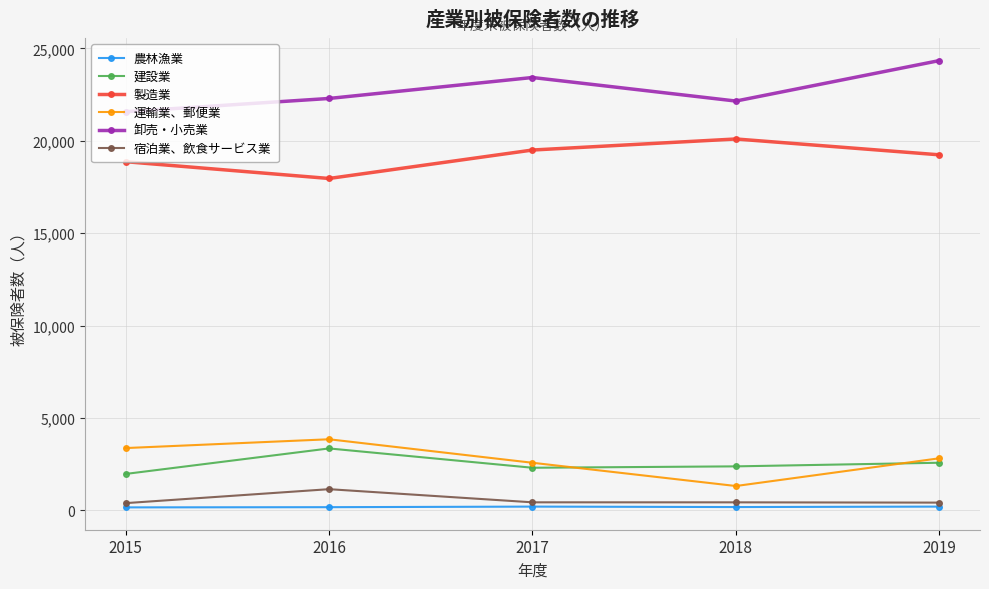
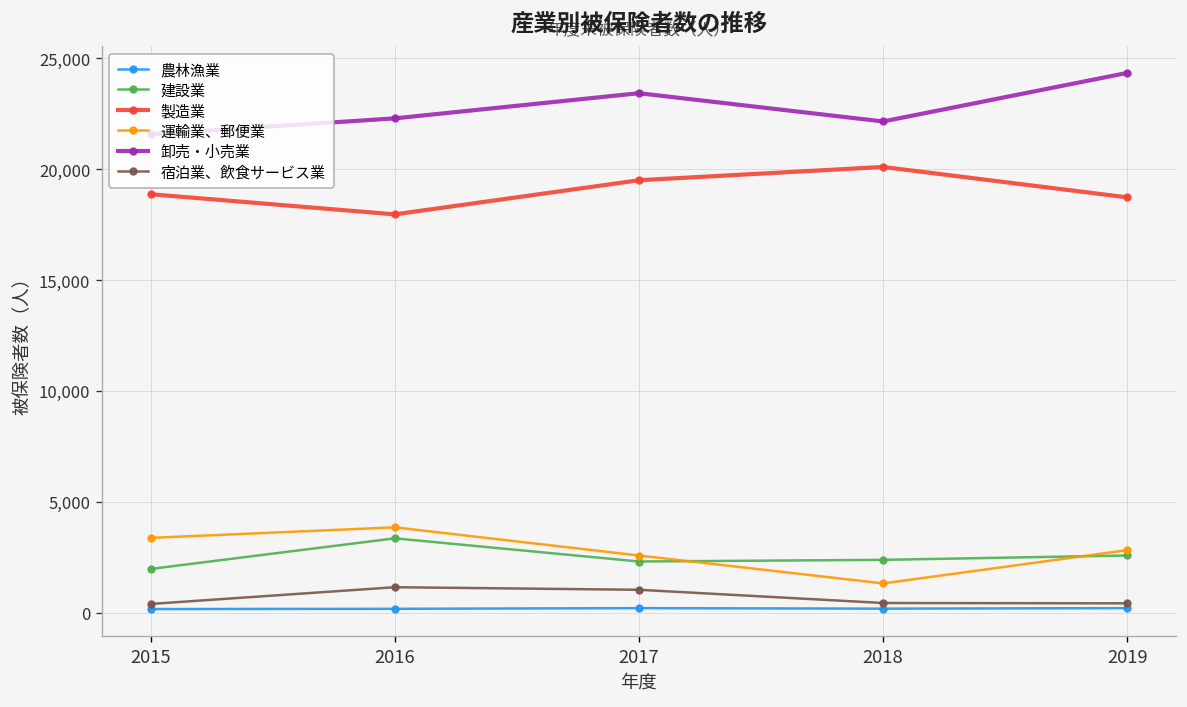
宿泊業、飲食サービス業, 2017: 400 -> 1,000
製造業, 2019: 19,200 -> 18,700
